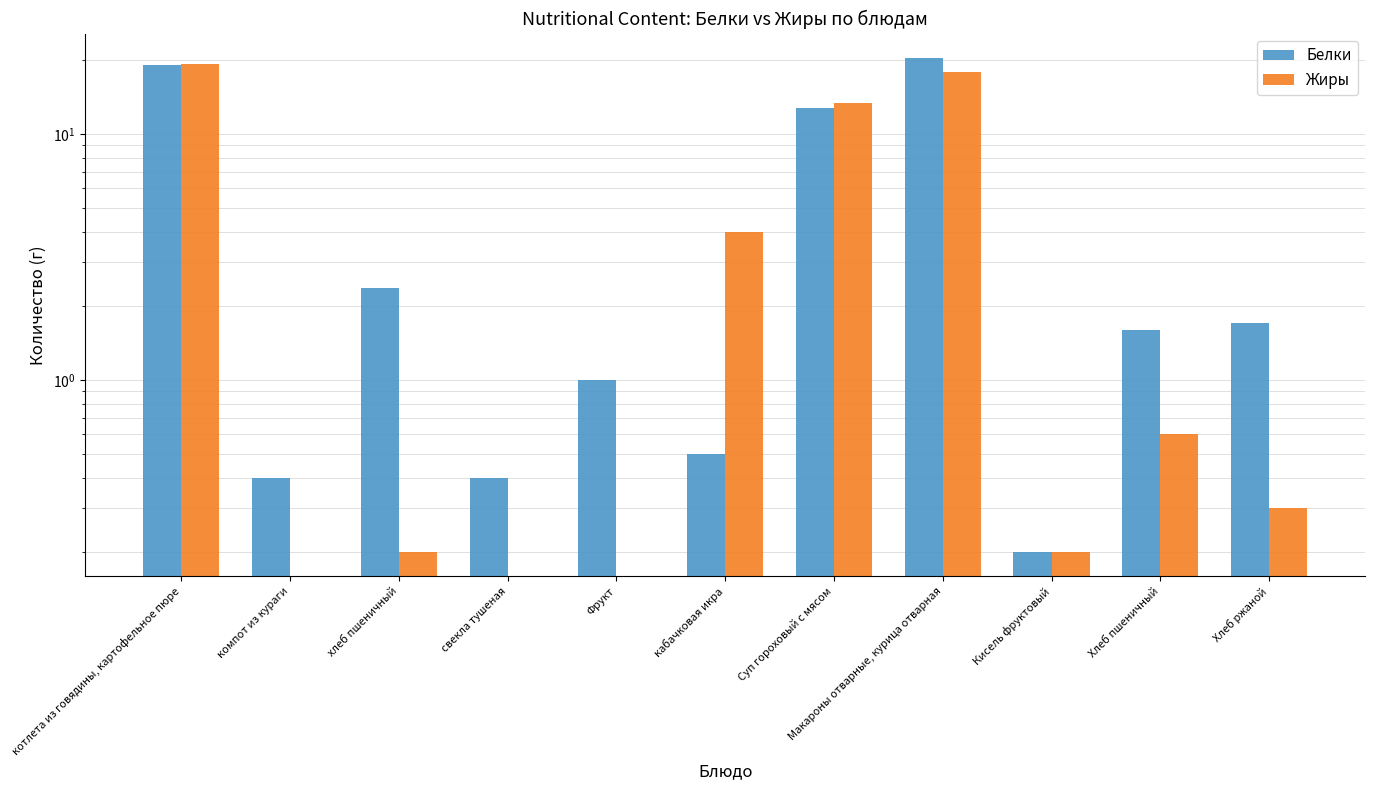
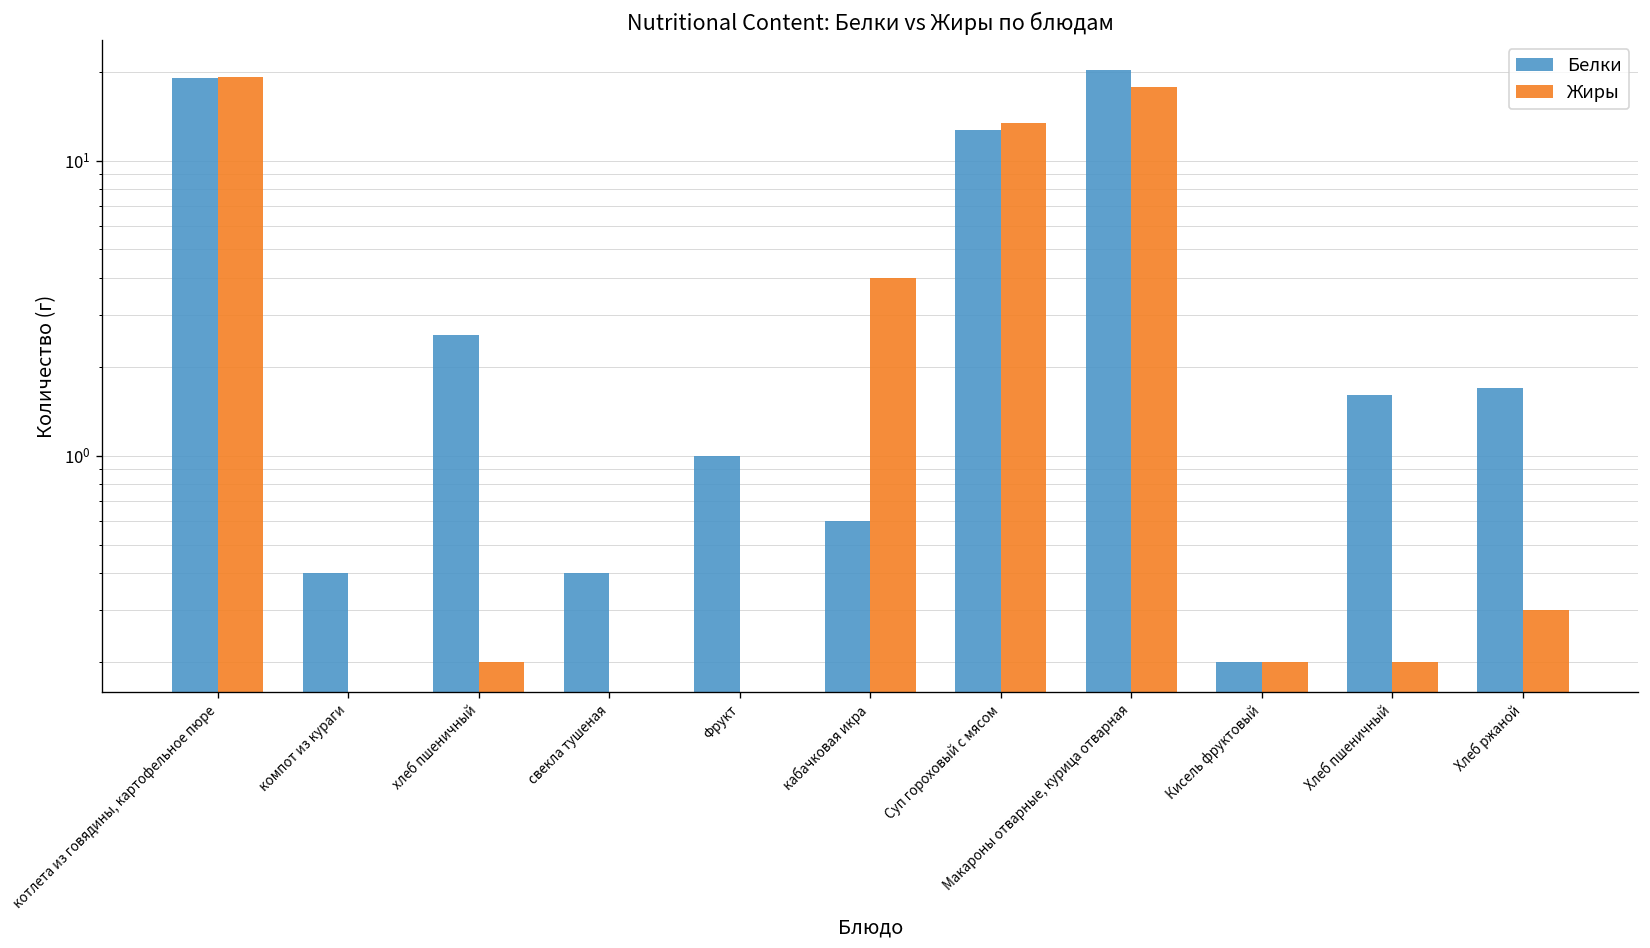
Белки, хлеб пшеничный: 2.4 -> 2.6
Белки, кабачковая икра: 0.5 -> 0.6
Жиры, Хлеб пшеничный: 0.6 -> 0.2
